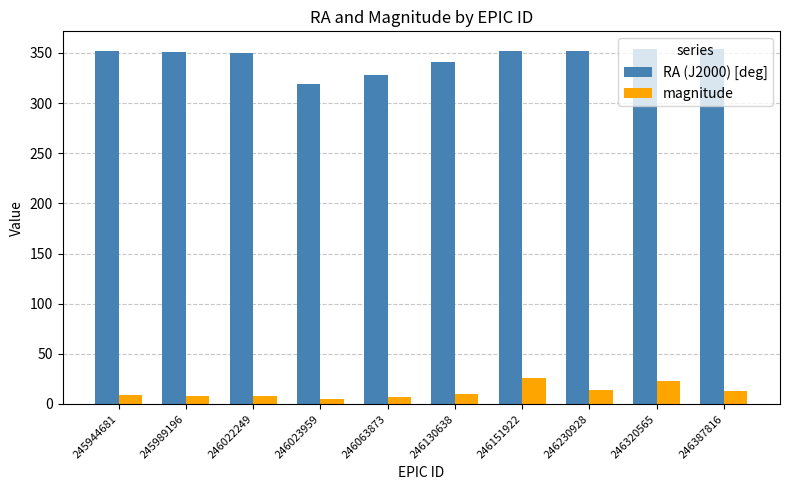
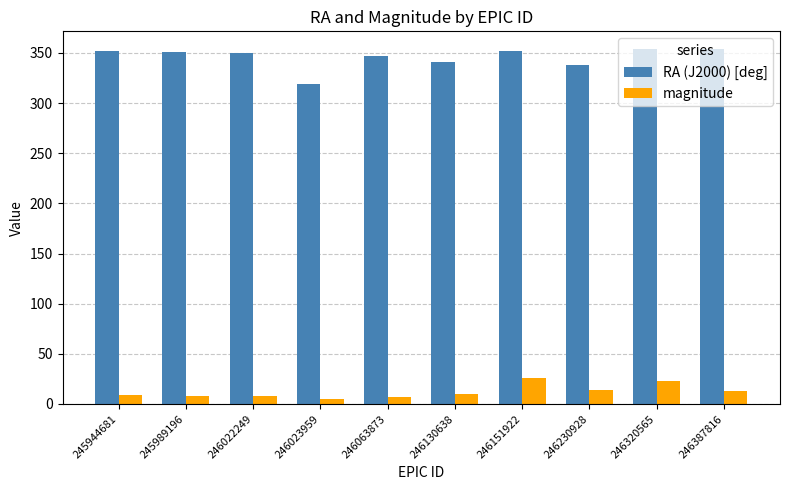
RA (J2000) [deg], 246063873: 328 -> 346
RA (J2000) [deg], 246230928: 352 -> 338
